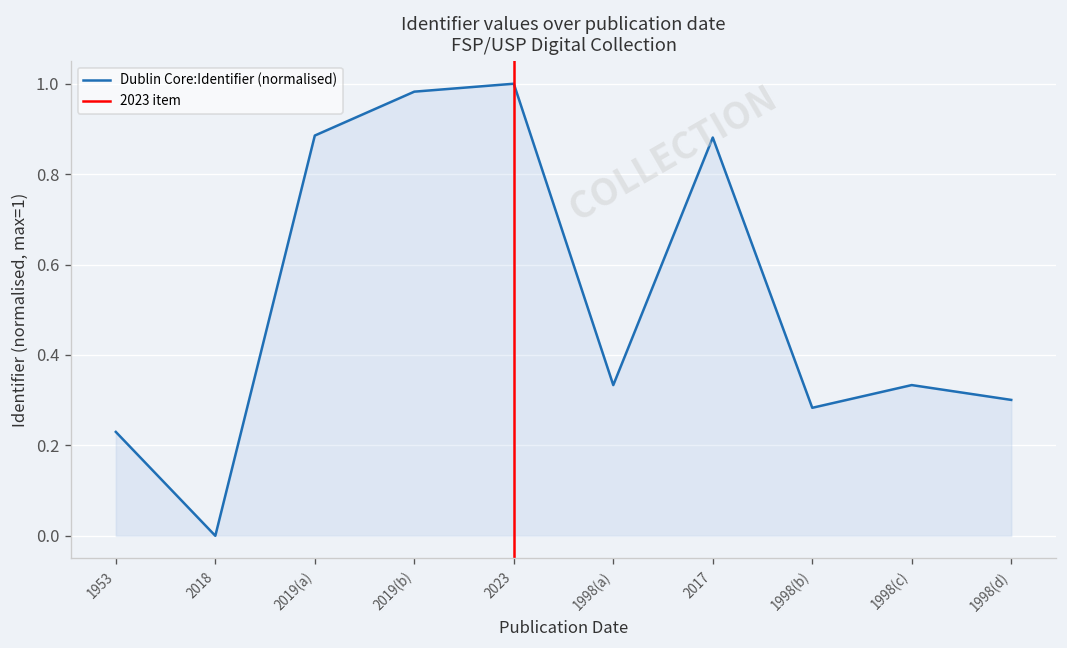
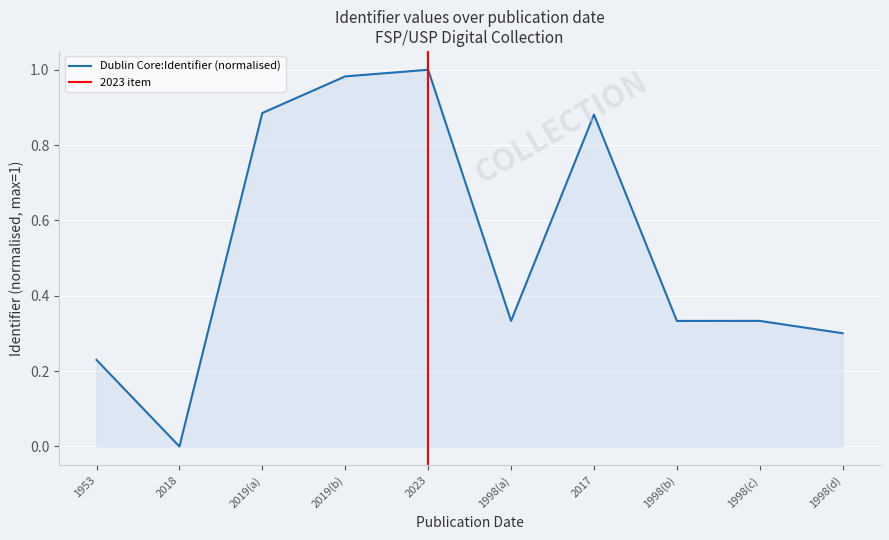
1998(b): 0.28 -> 0.33
